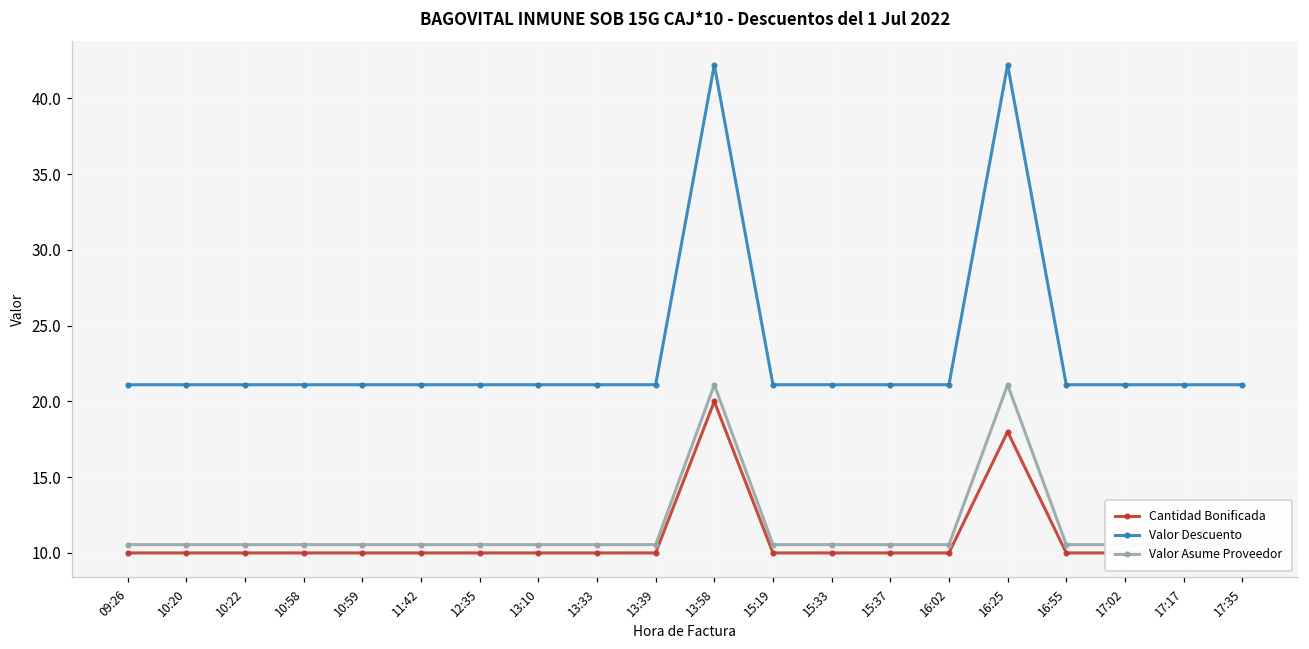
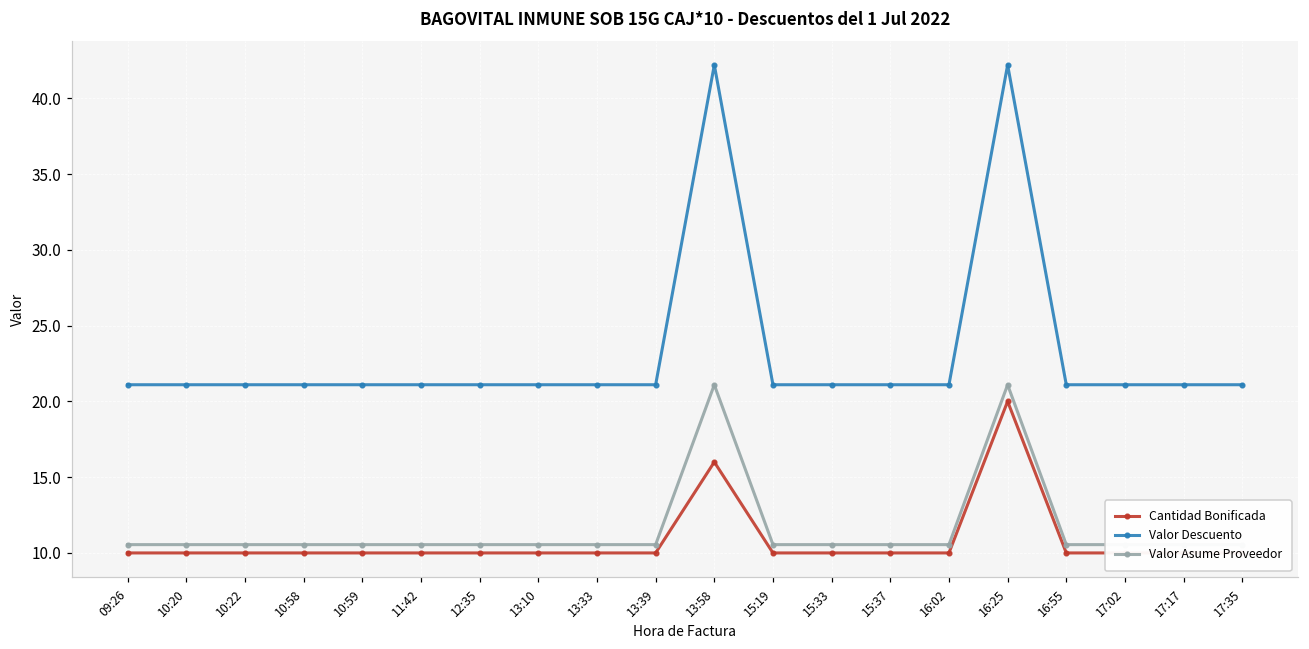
Cantidad Bonificada, 13:58: 20 -> 16
Cantidad Bonificada, 16:25: 18 -> 20
